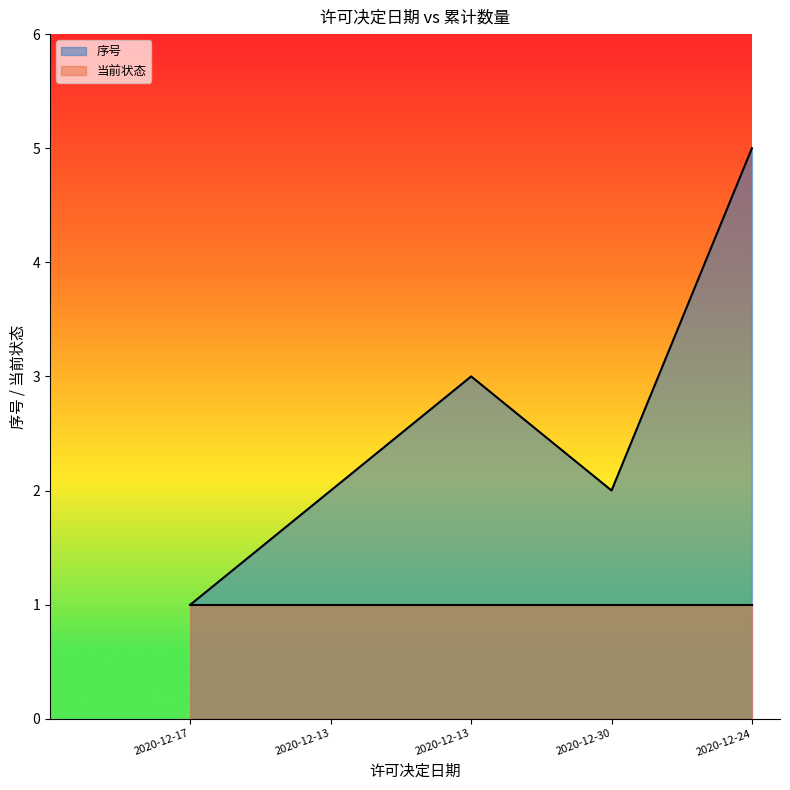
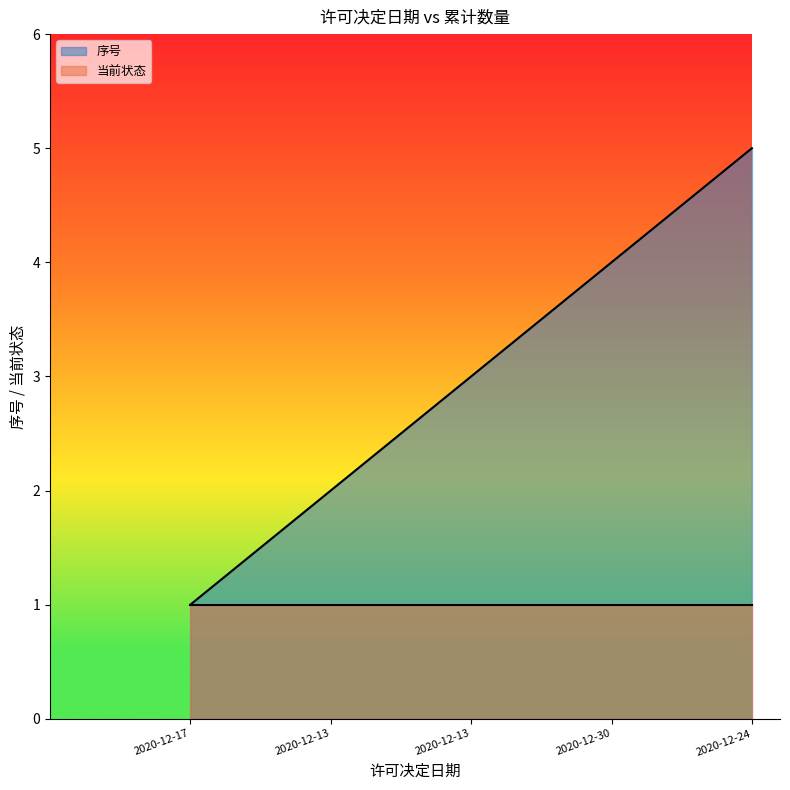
序号, 2020-12-30: 2 -> 4
